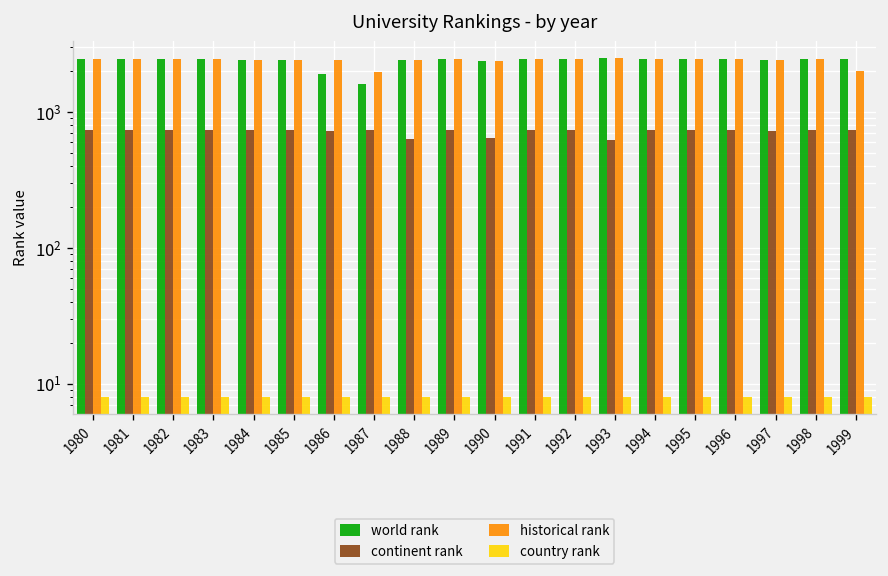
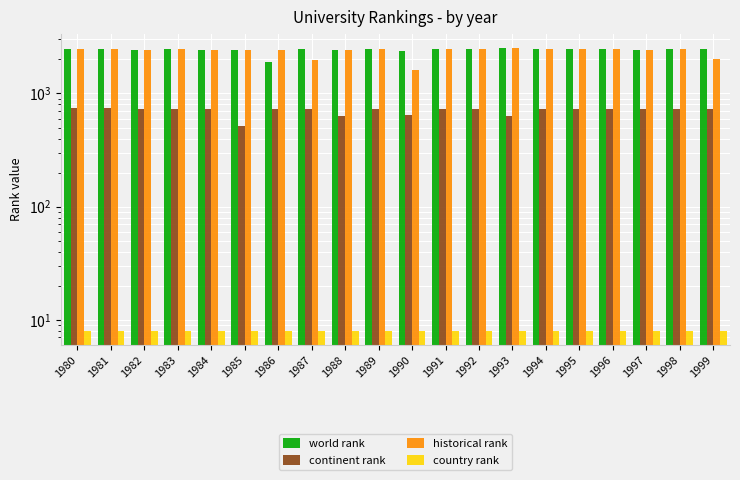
continent rank, 1985: 700 -> 500
world rank, 1987: 1600 -> 2400
historical rank, 1990: 2400 -> 1600
